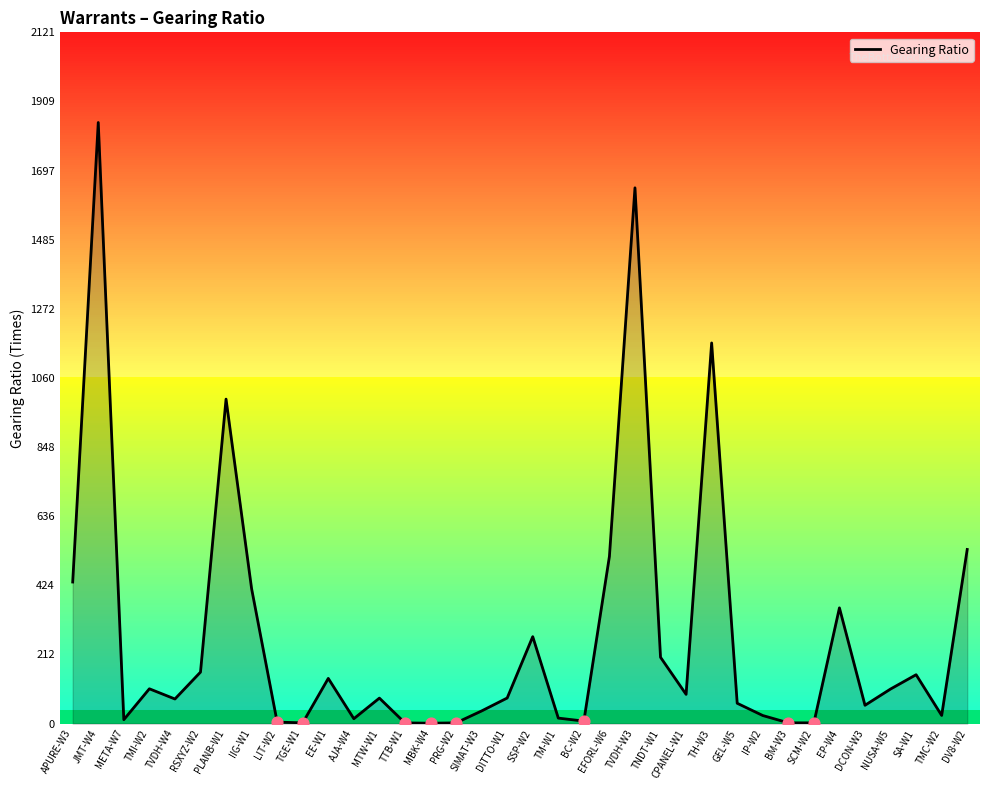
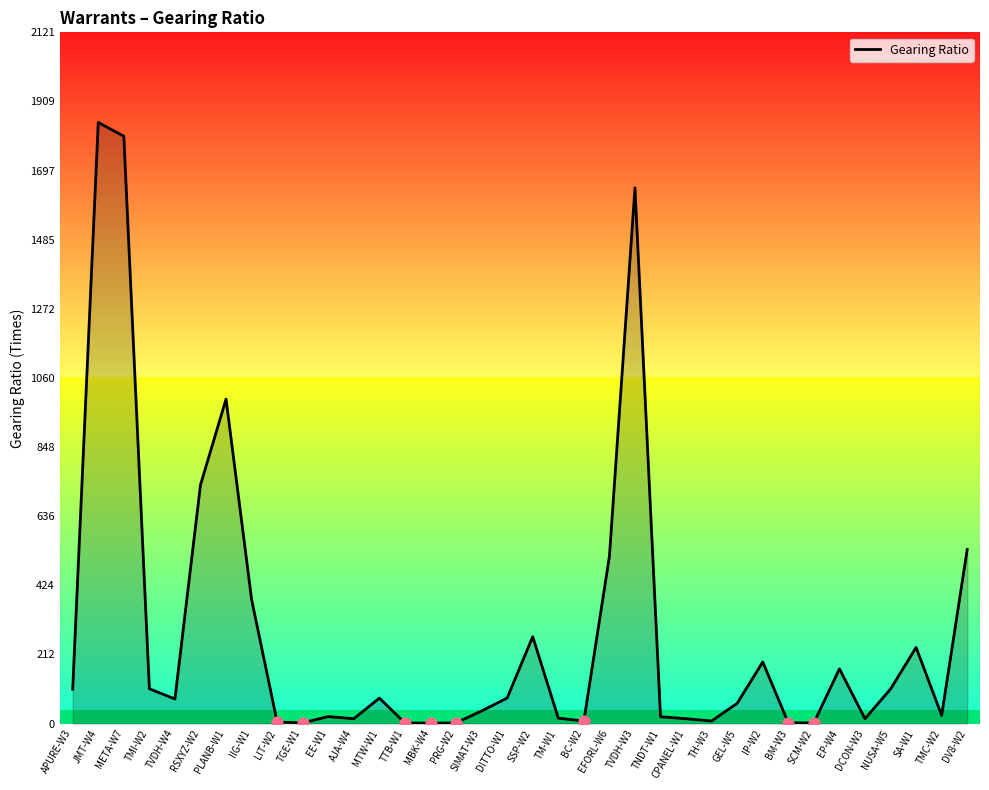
Gearing Ratio, APURE-W3: 430 -> 110
Gearing Ratio, META-W7: 10 -> 1800
Gearing Ratio, RSXYZ-W2: 160 -> 730
Gearing Ratio, IIG-W1: 410 -> 380
Gearing Ratio, EE-W1: 140 -> 20
Gearing Ratio, TNDT-W1: 200 -> 20
Gearing Ratio, CPANEL-W1: 90 -> 10
Gearing Ratio, TH-W3: 1170 -> 10
Gearing Ratio, IP-W2: 20 -> 190
Gearing Ratio, EP-W4: 360 -> 170
Gearing Ratio, DCON-W3: 60 -> 20
Gearing Ratio, SA-W1: 150 -> 230
